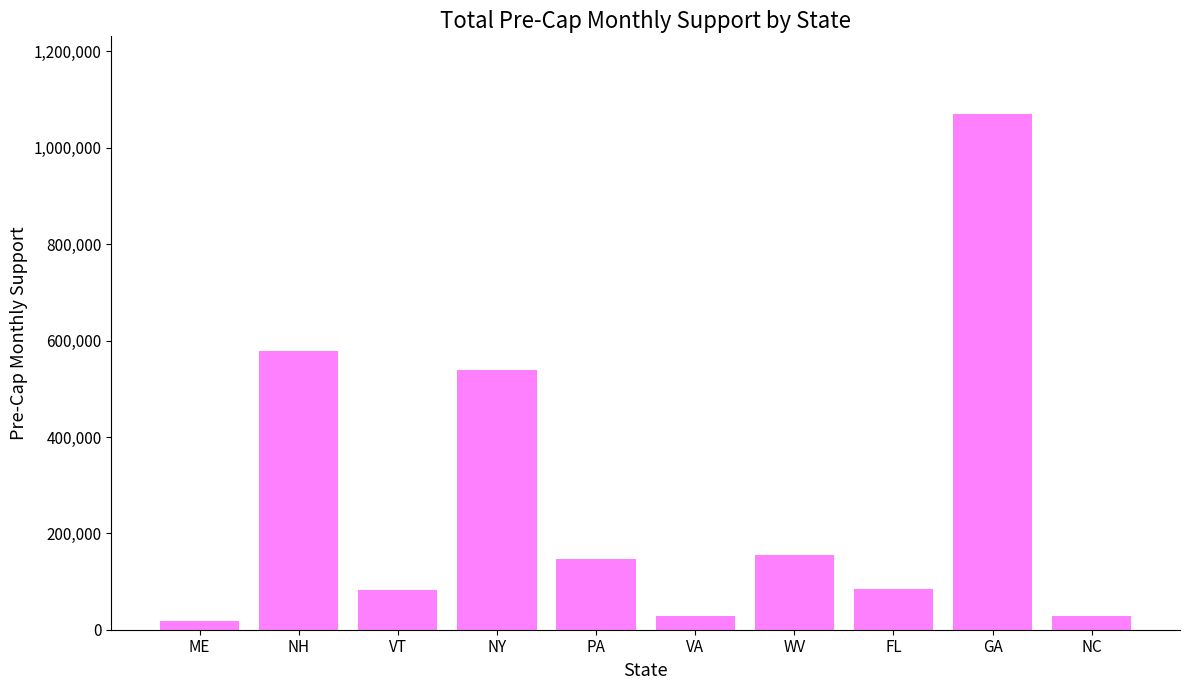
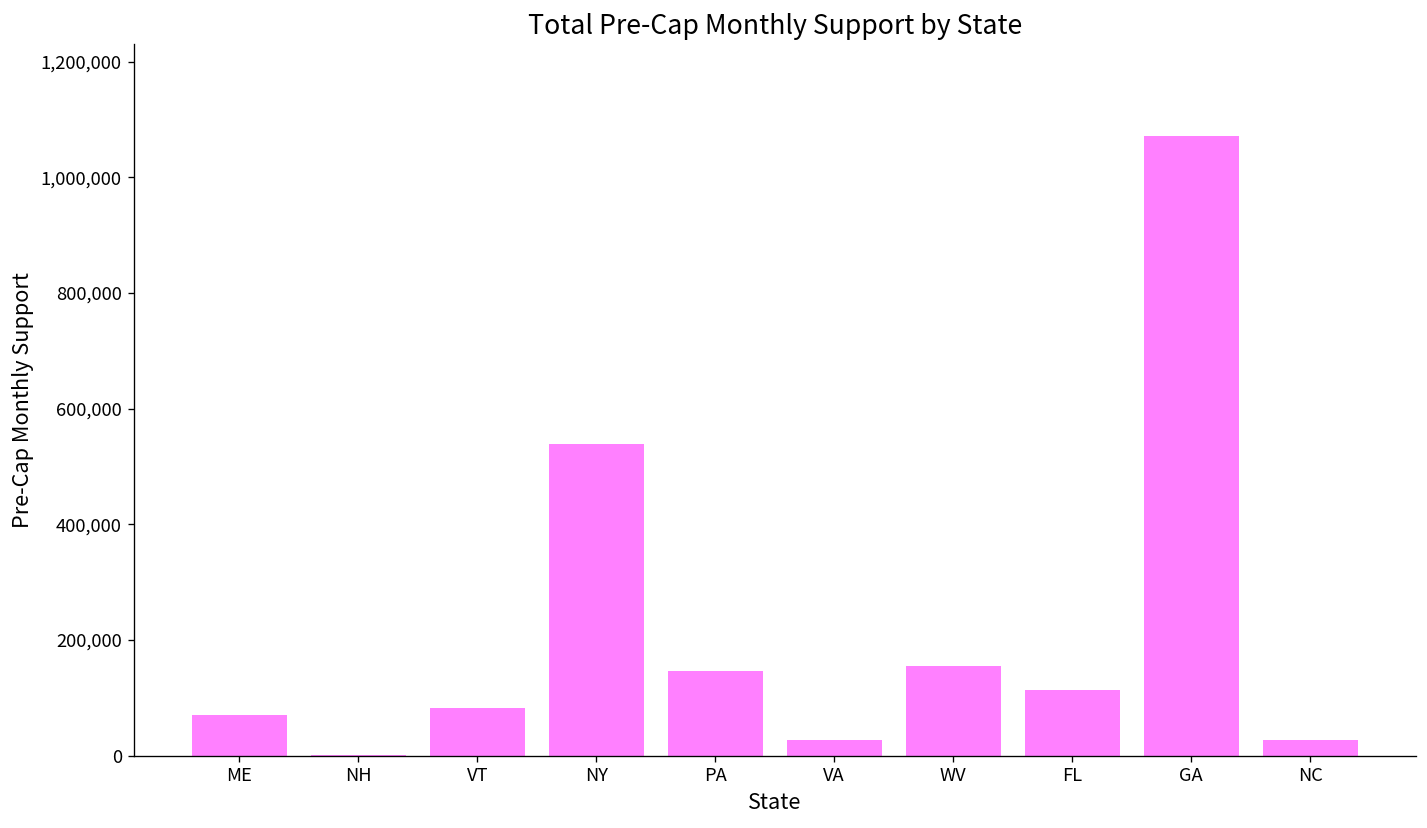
ME: 20,000 -> 70,000
NH: 580,000 -> 0
FL: 90,000 -> 110,000
